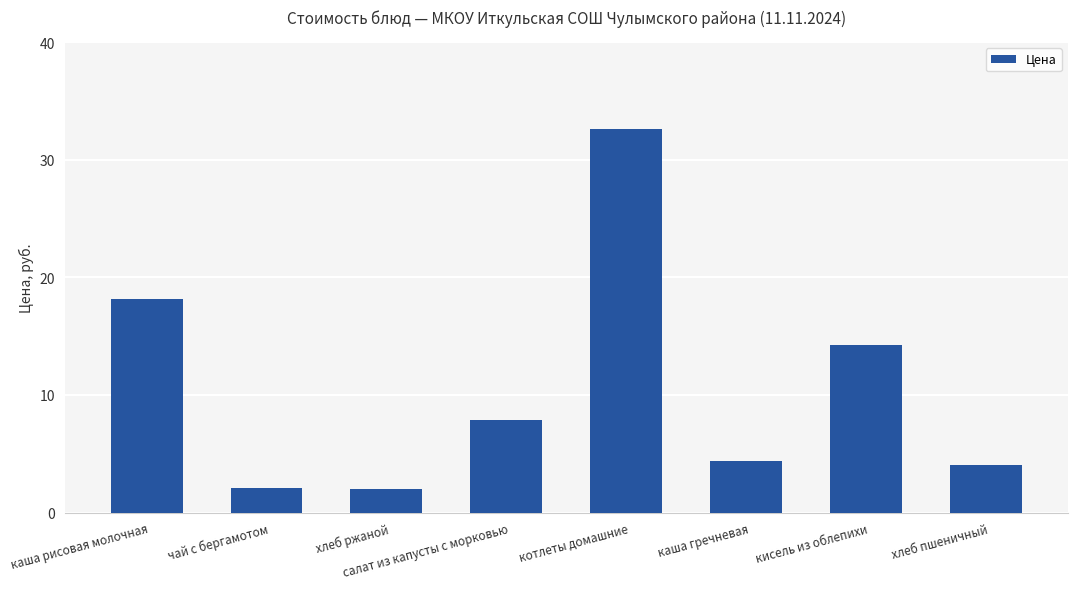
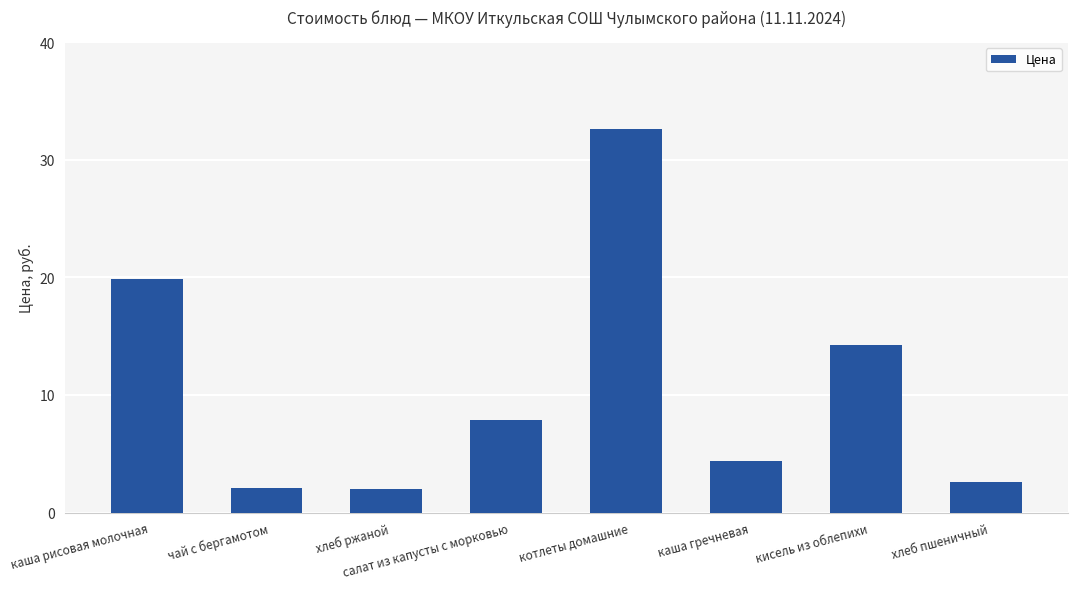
каша рисовая молочная: 18.2 -> 19.9
хлеб пшеничный: 4.1 -> 2.6
